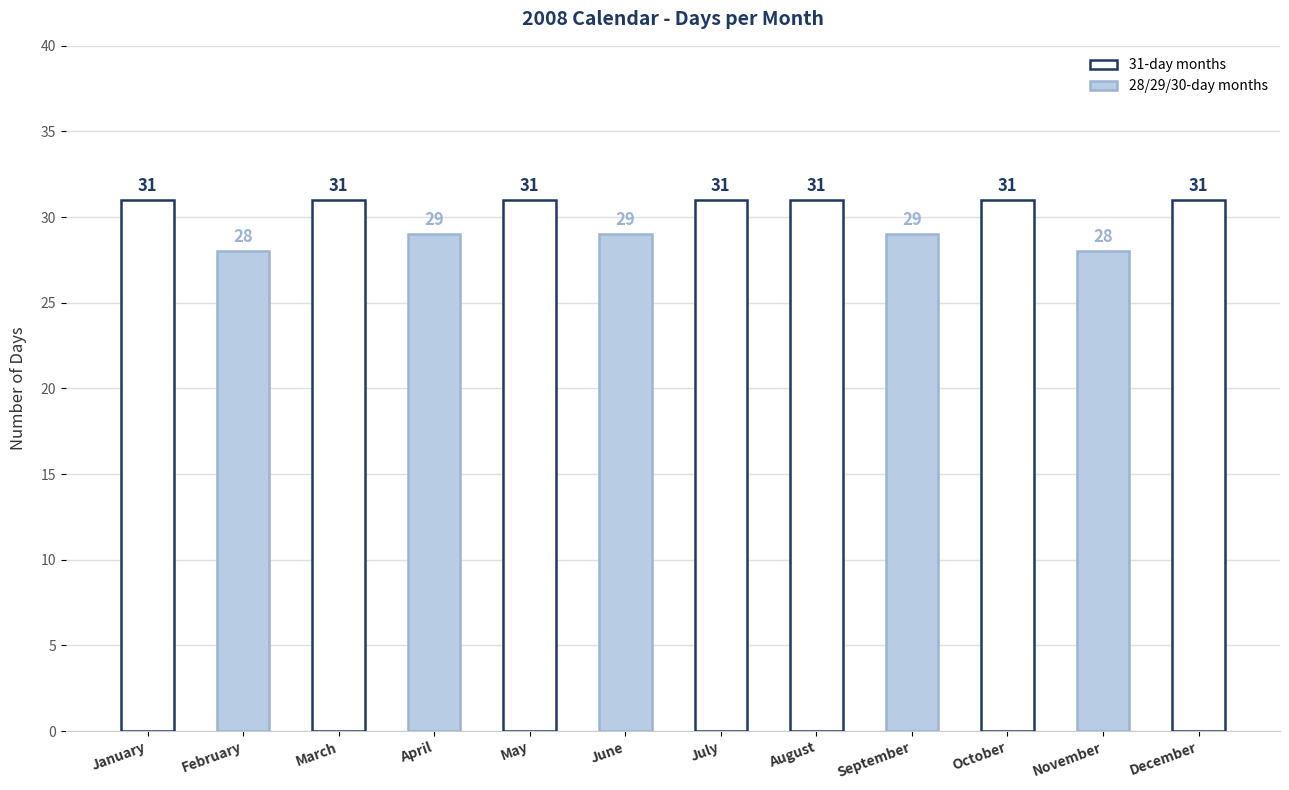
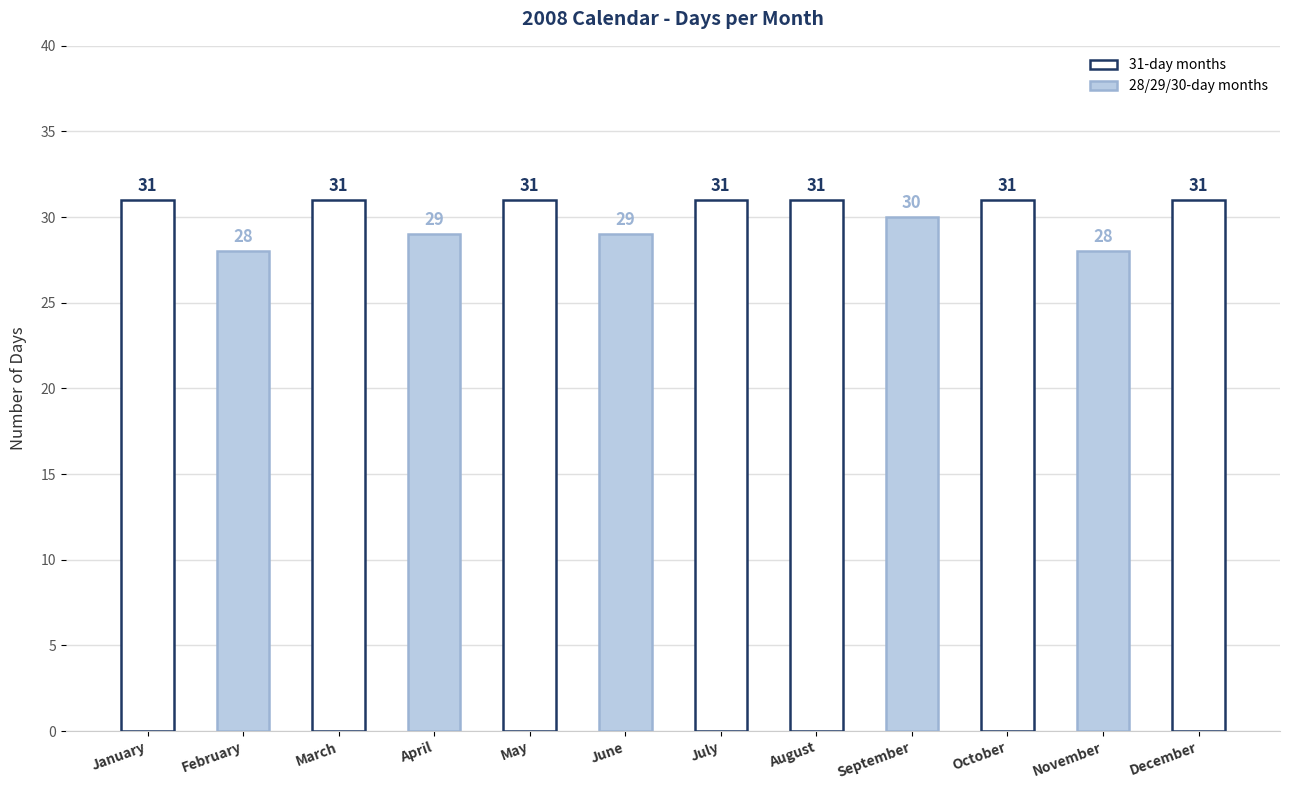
September: 29 -> 30
